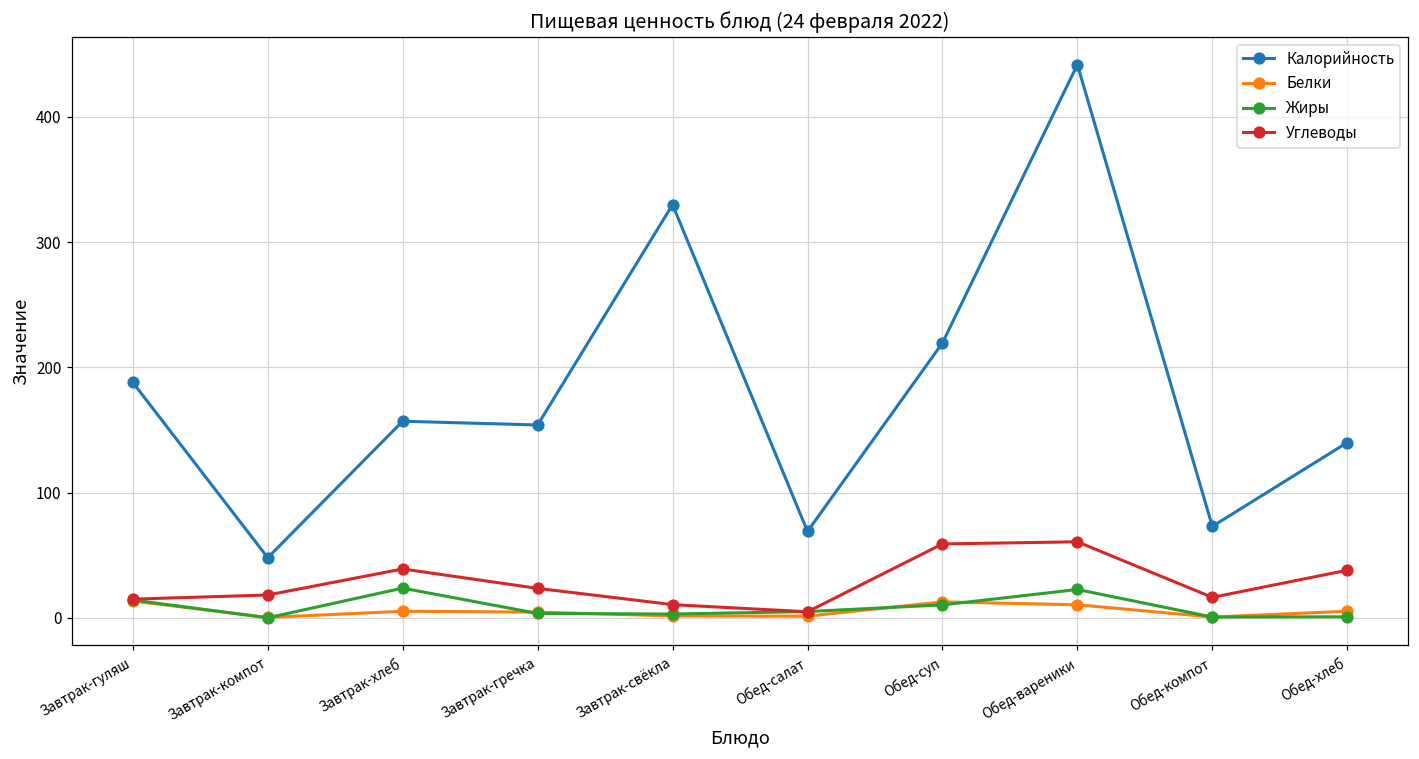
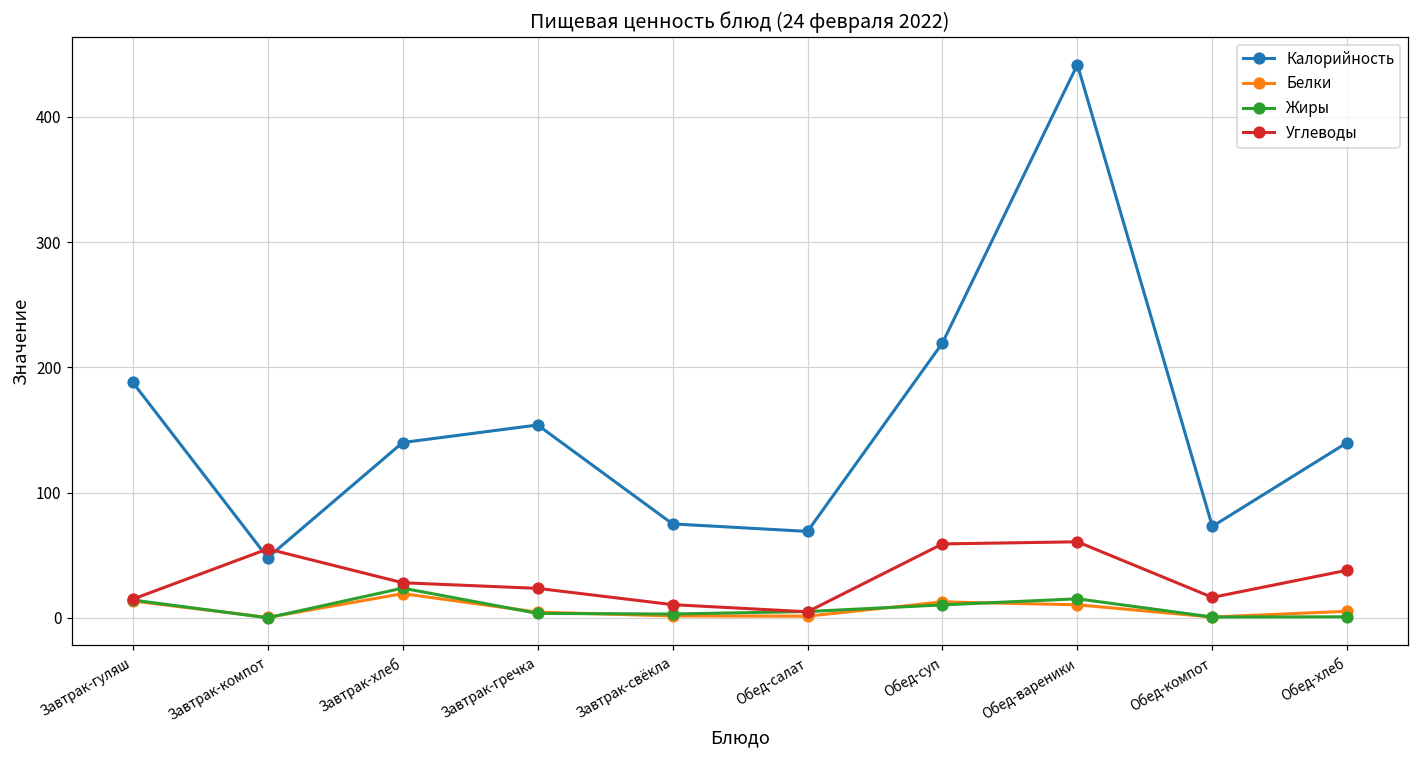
Углеводы, Завтрак-компот: 18 -> 55
Калорийность, Завтрак-хлеб: 157 -> 140
Белки, Завтрак-хлеб: 5 -> 19
Углеводы, Завтрак-хлеб: 39 -> 28
Калорийность, Завтрак-свёкла: 330 -> 75
Жиры, Обед-вареники: 23 -> 15
